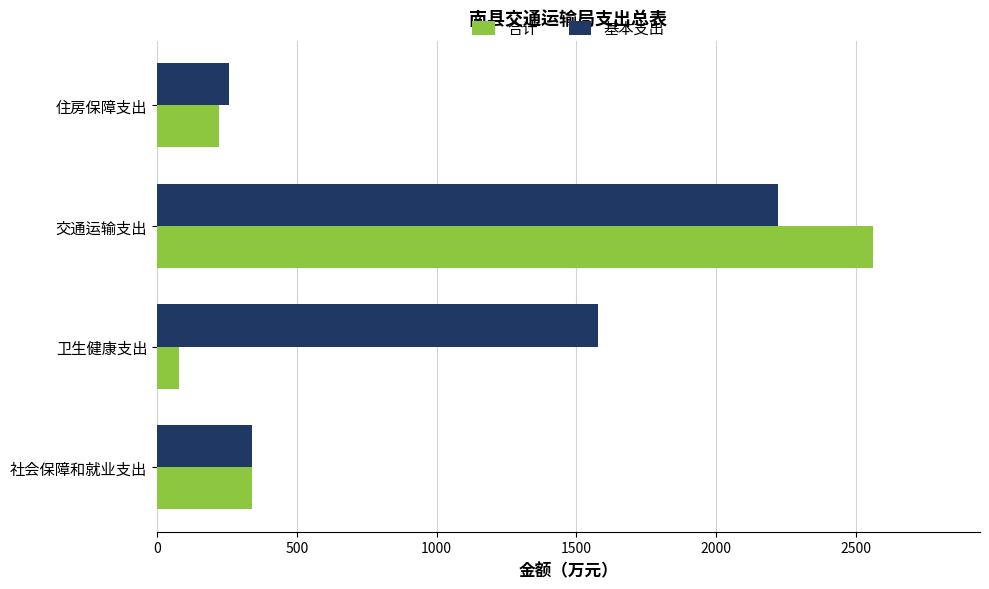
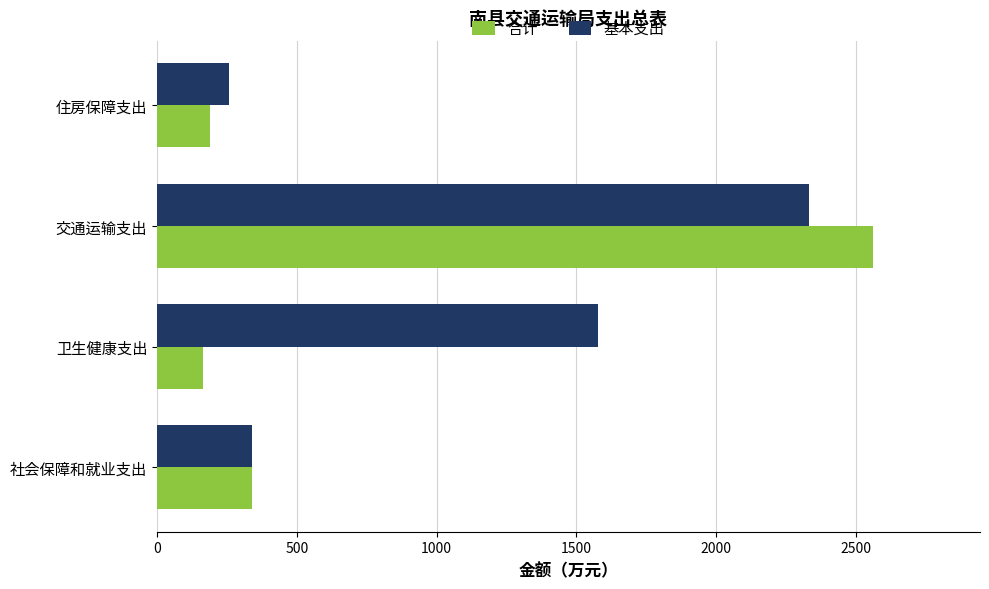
合计, 住房保障支出: 220 -> 190
基本支出, 交通运输支出: 2220 -> 2330
合计, 卫生健康支出: 80 -> 170
